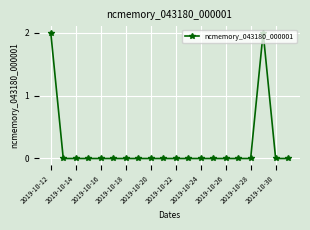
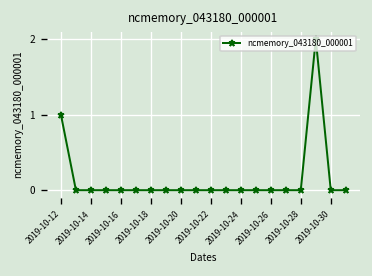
2019-10-12: 2 -> 1
